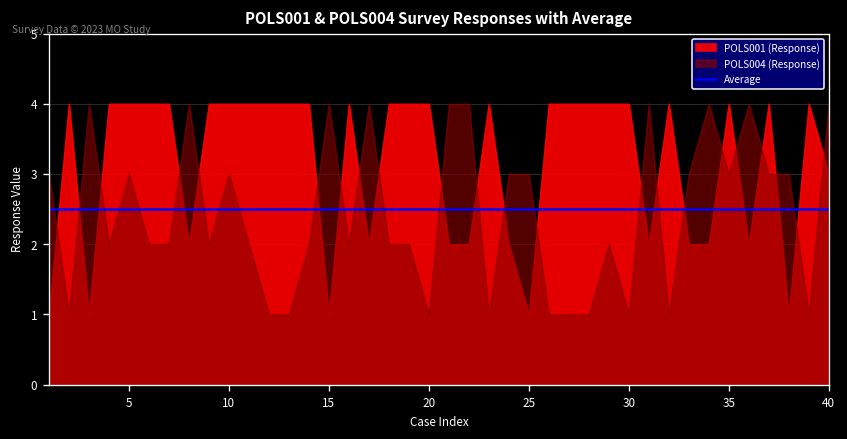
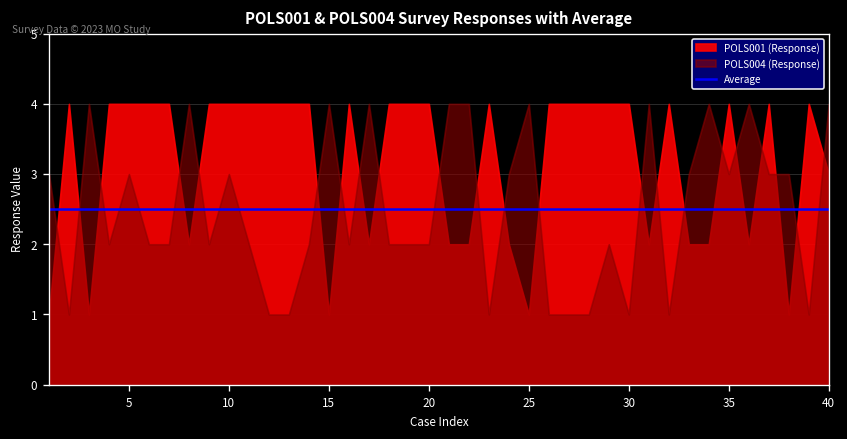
POLS004 (Response), 20: 1 -> 2
POLS004 (Response), 25: 3 -> 4
